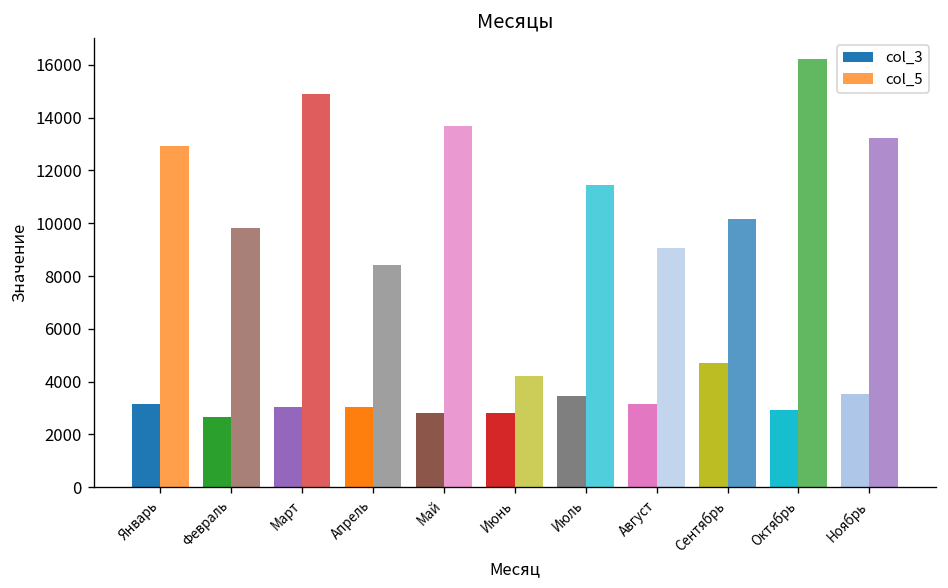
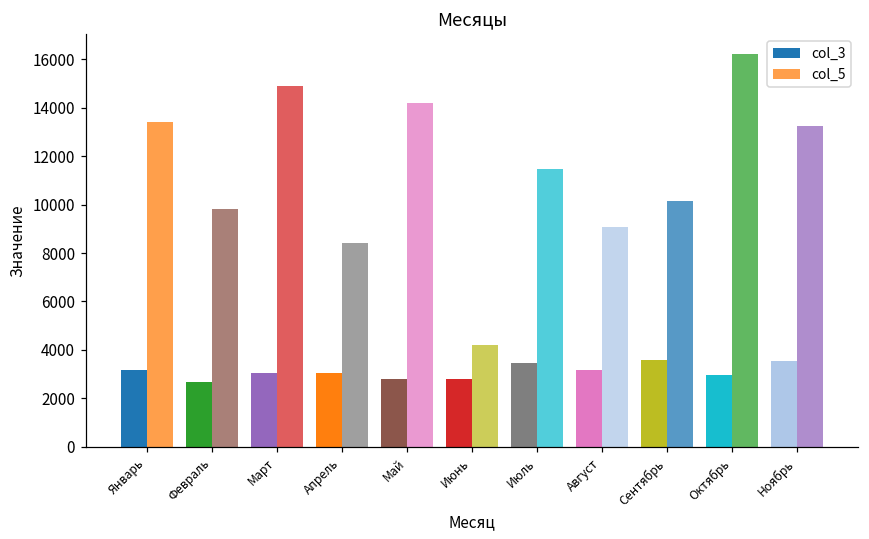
col_5, Январь: 12900 -> 13400
col_5, Май: 13700 -> 14200
col_3, Сентябрь: 4700 -> 3600
